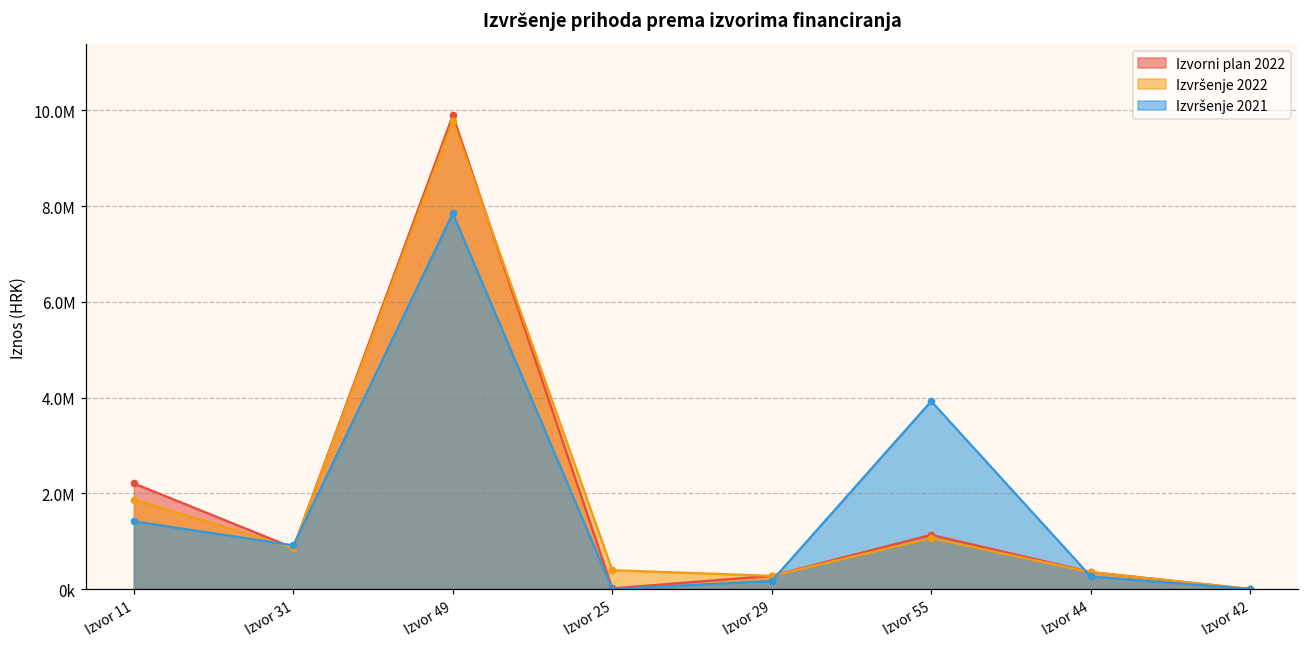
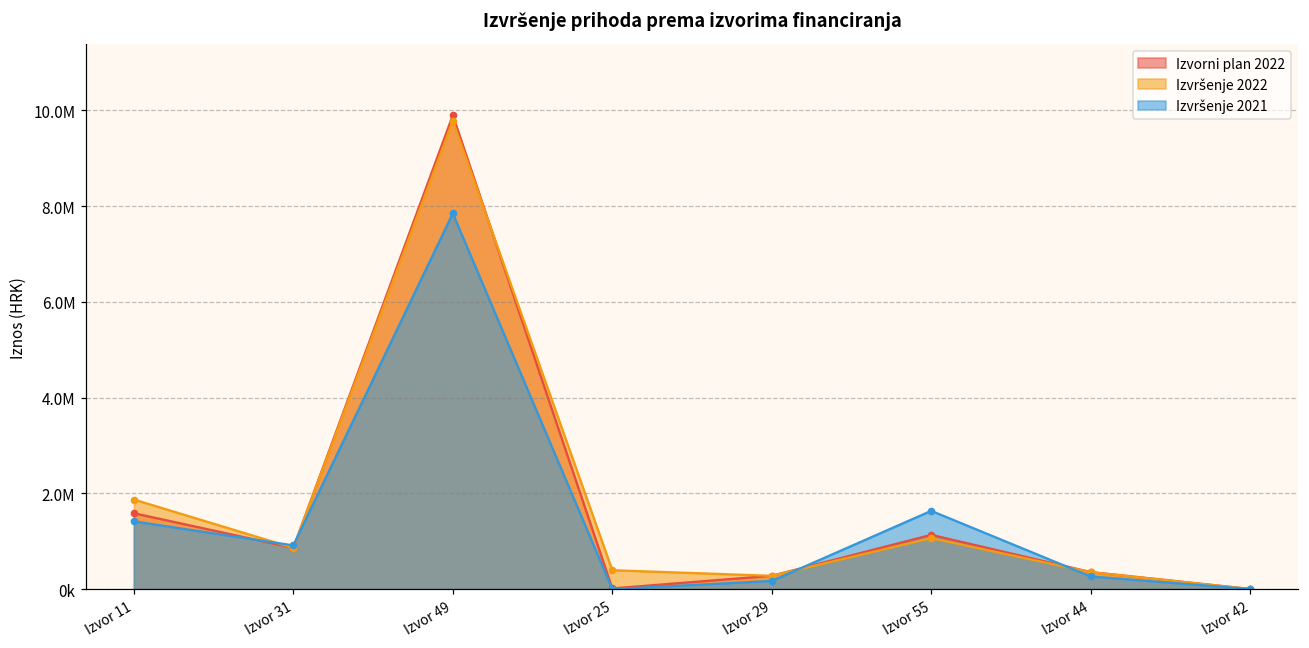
Izvorni plan 2022, Izvor 11: 2200000 -> 1600000
Izvršenje 2021, Izvor 55: 3900000 -> 1600000
